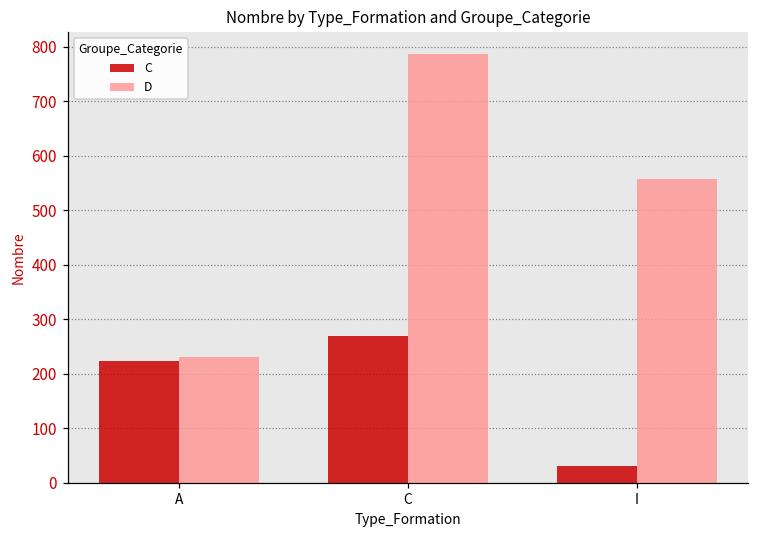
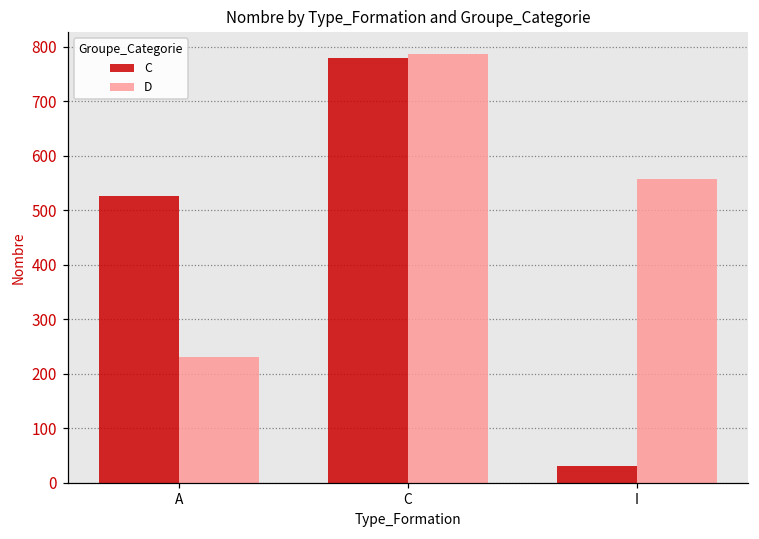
C, A: 220 -> 530
C, C: 270 -> 780
